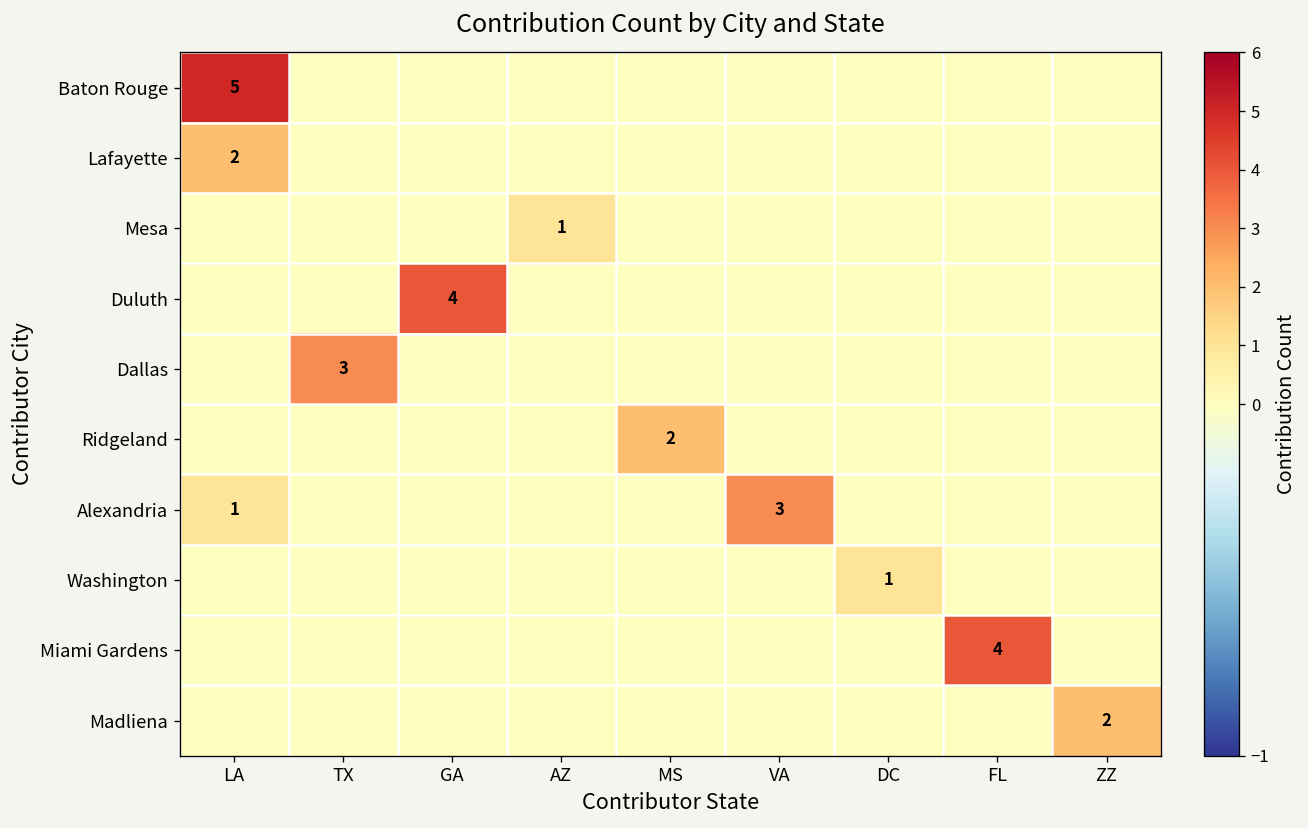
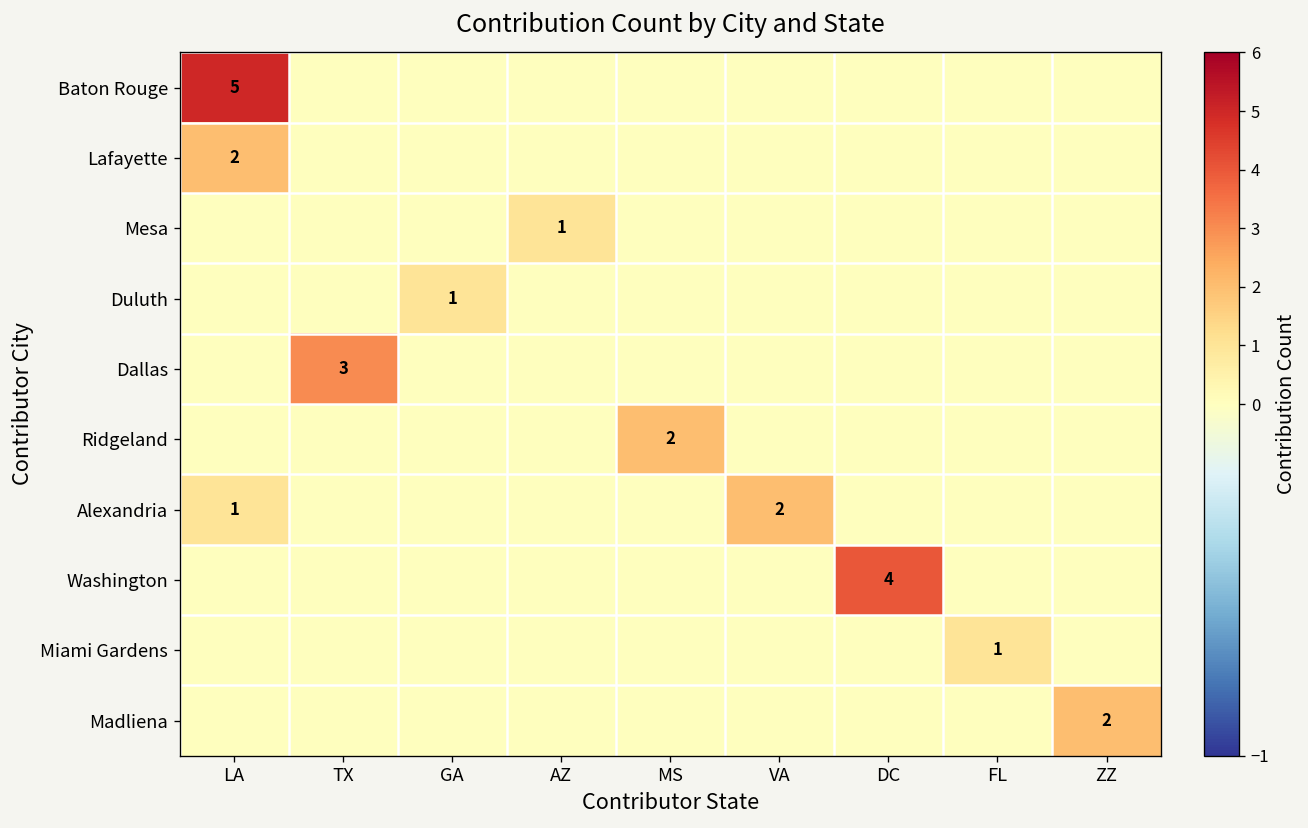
Duluth, GA: 4 -> 1
Alexandria, VA: 3 -> 2
Washington, DC: 1 -> 4
Miami Gardens, FL: 4 -> 1
